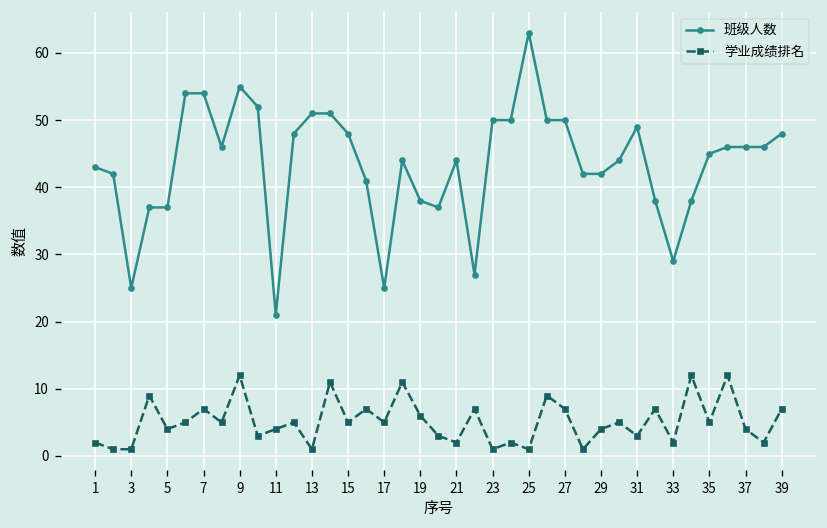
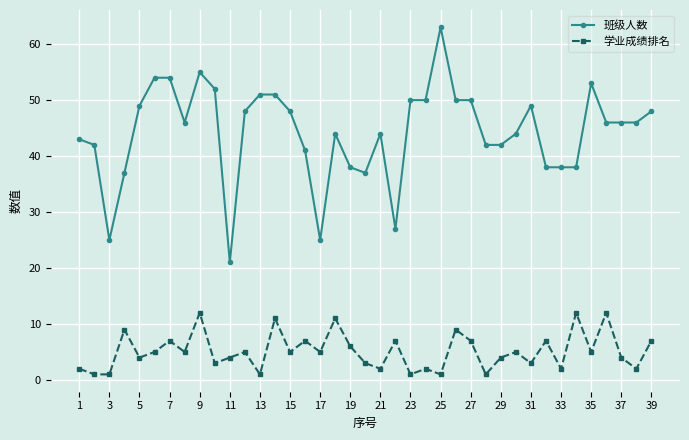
班级人数, 5: 37 -> 49
班级人数, 33: 29 -> 38
班级人数, 35: 45 -> 53
